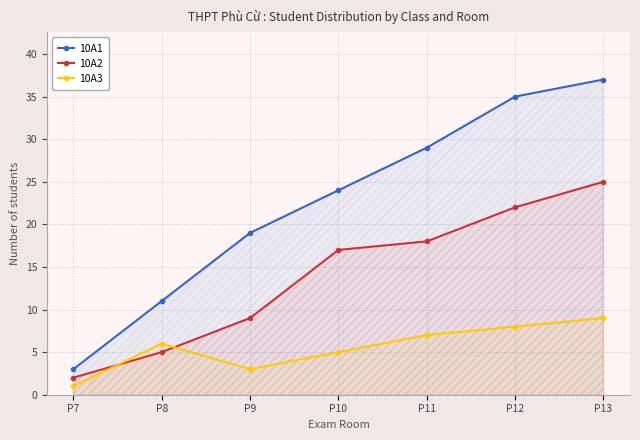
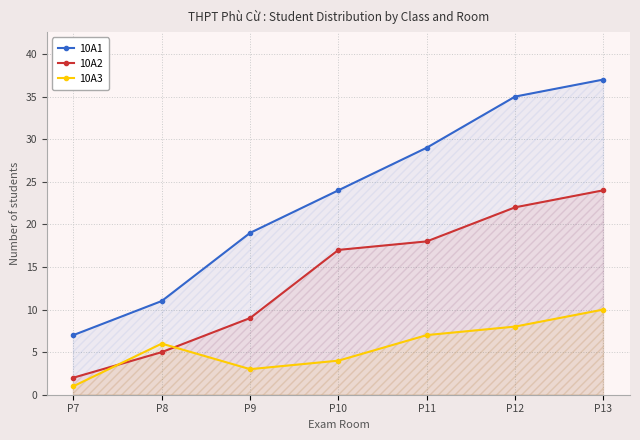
10A1, P7: 3 -> 7
10A3, P10: 5 -> 4
10A2, P13: 25 -> 24
10A3, P13: 9 -> 10
